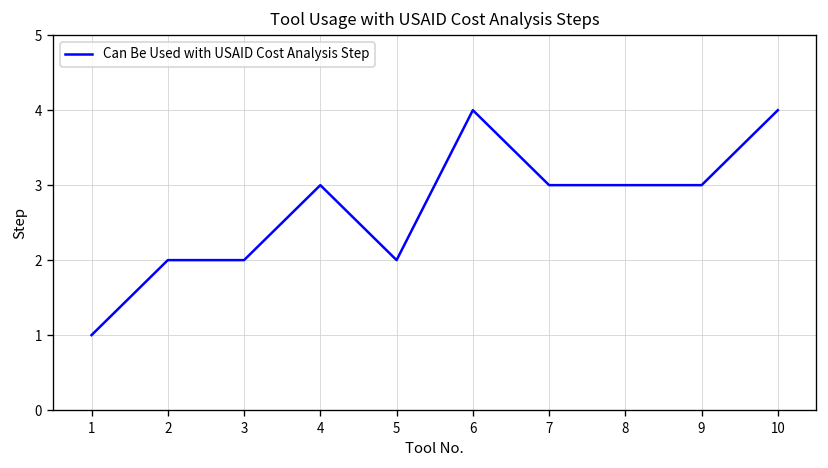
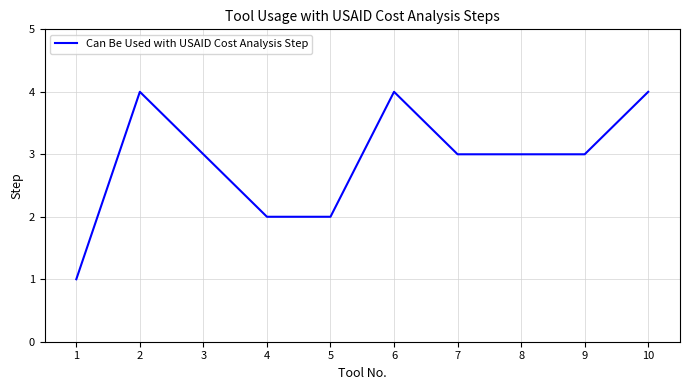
2: 2 -> 4
3: 2 -> 3
4: 3 -> 2
